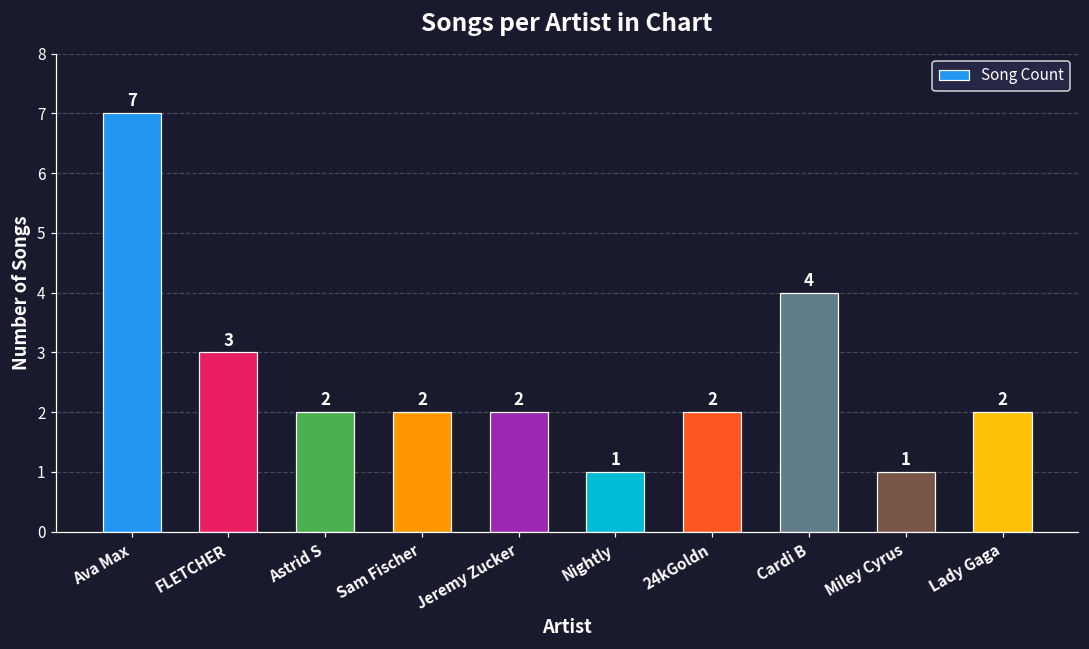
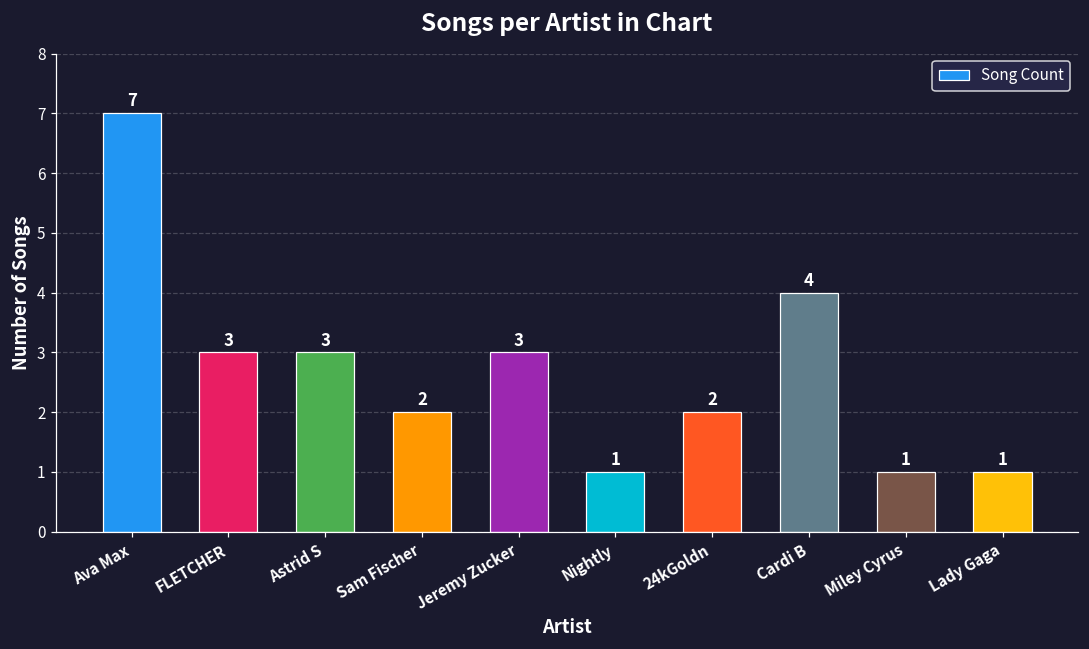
Astrid S: 2 -> 3
Jeremy Zucker: 2 -> 3
Lady Gaga: 2 -> 1
